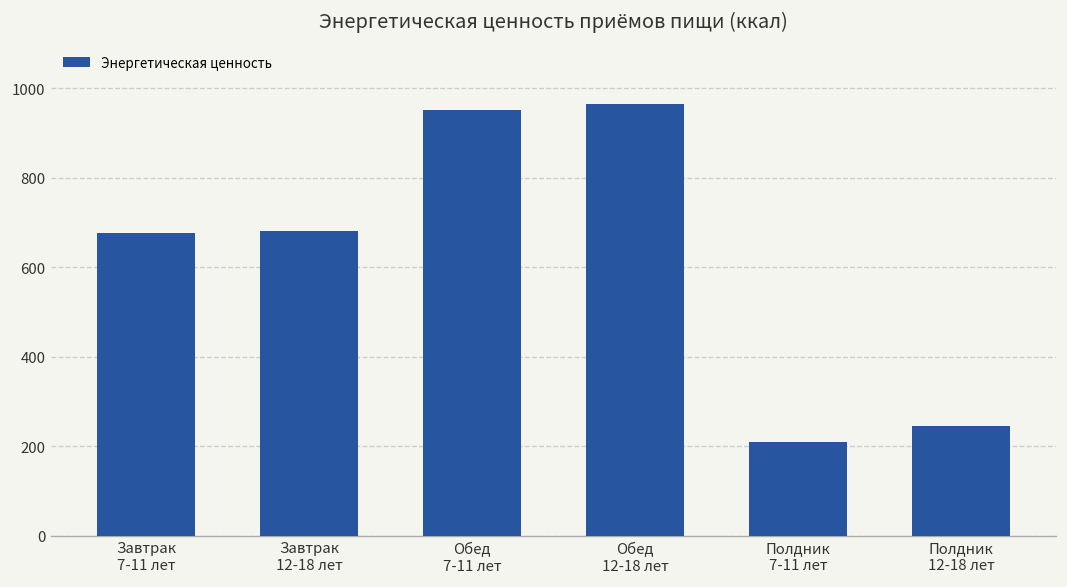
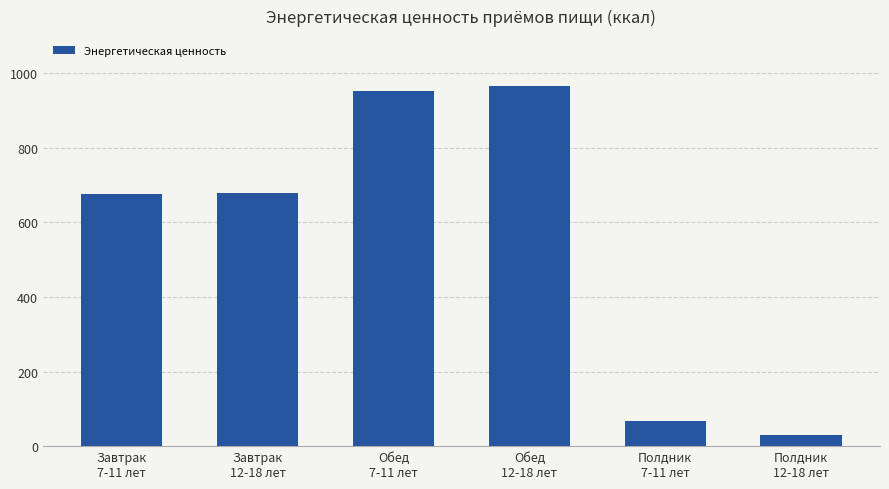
Полдник 7-11 лет: 210 -> 70
Полдник 12-18 лет: 250 -> 30
